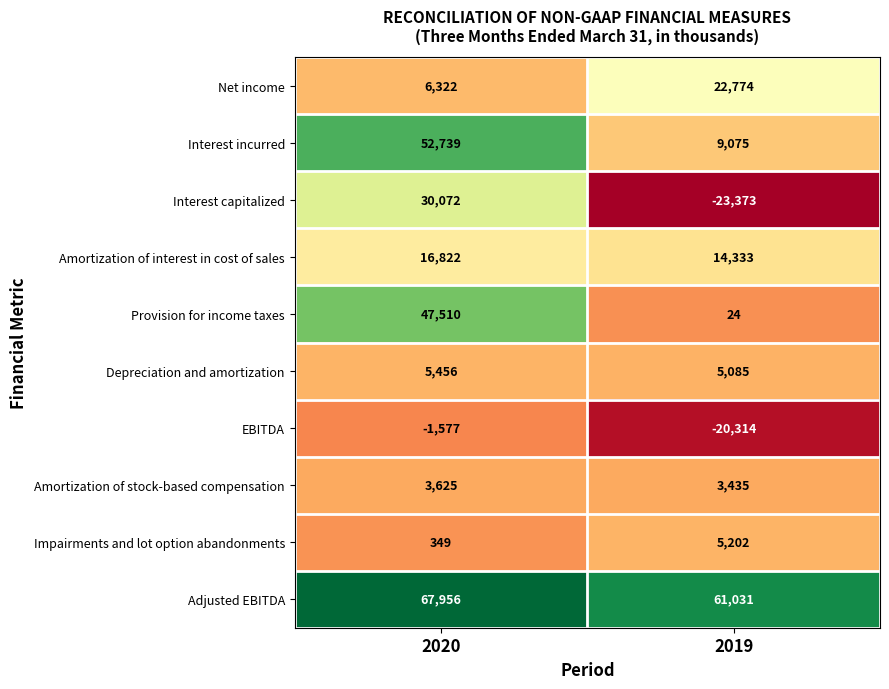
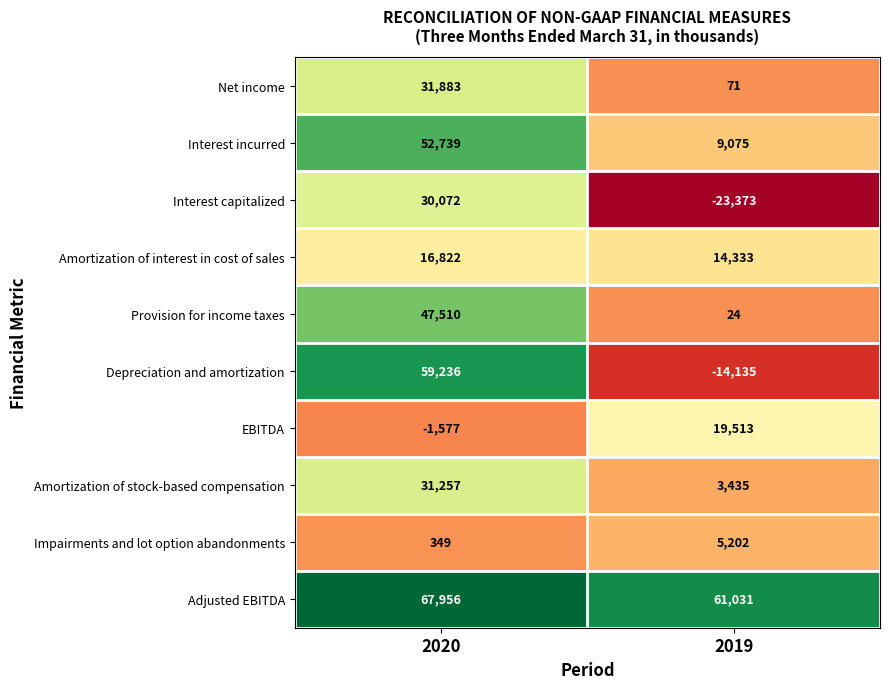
Net income, 2020: 6,322 -> 31,883
Net income, 2019: 22,774 -> 71
Depreciation and amortization, 2020: 5,456 -> 59,236
Depreciation and amortization, 2019: 5,085 -> -14,135
EBITDA, 2019: -20,314 -> 19,513
Amortization of stock-based compensation, 2020: 3,625 -> 31,257
